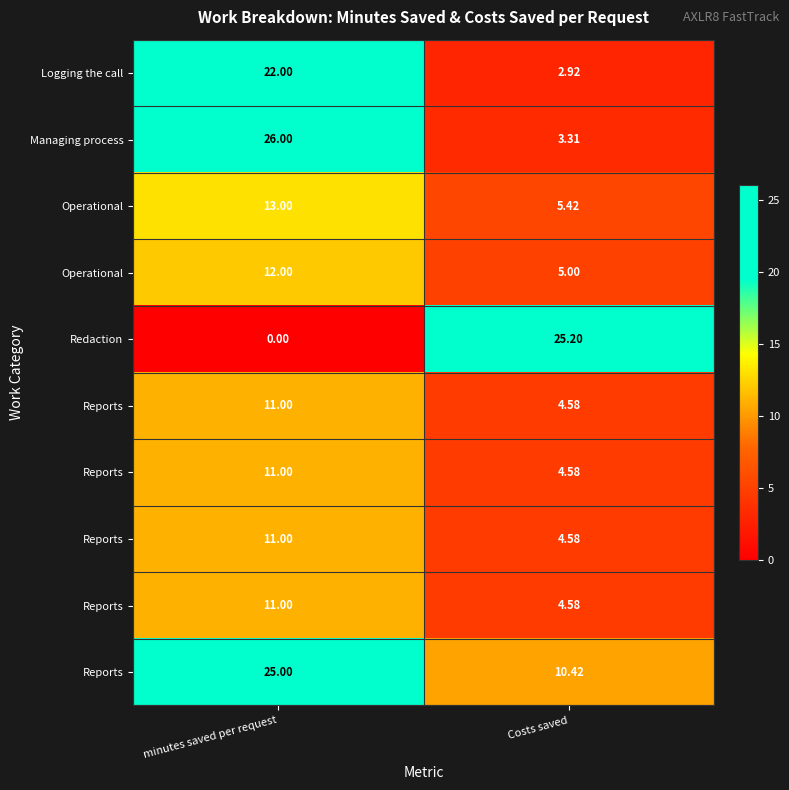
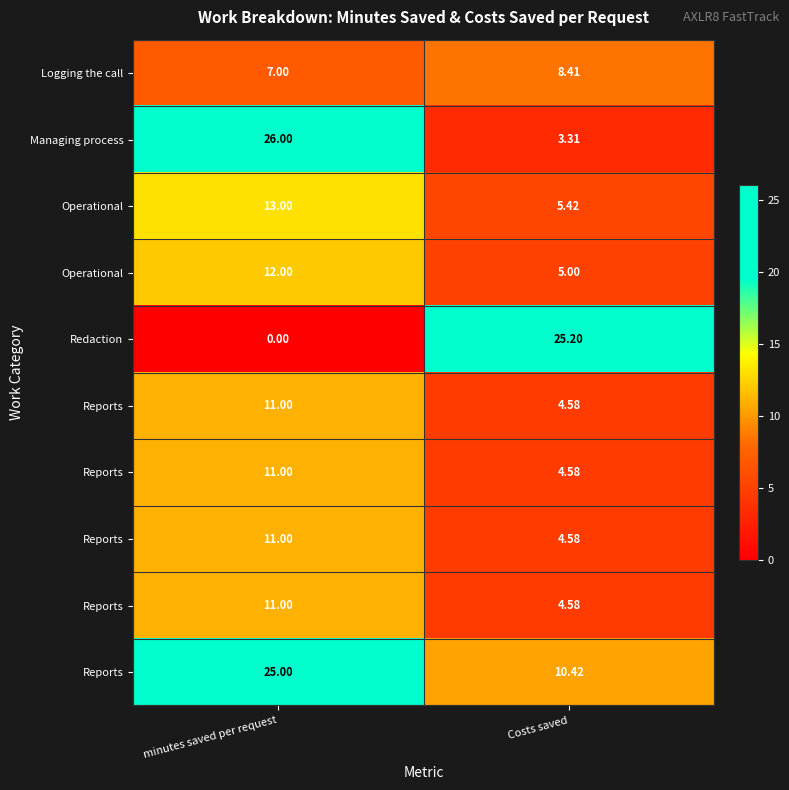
Logging the call, minutes saved per request: 22.00 -> 7.00
Logging the call, Costs saved: 2.92 -> 8.41
